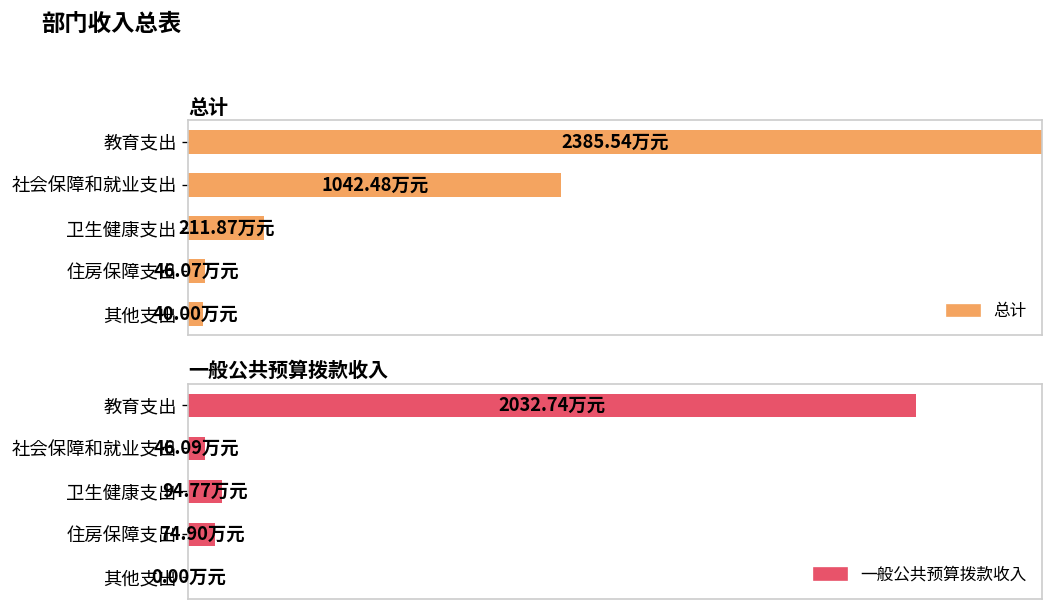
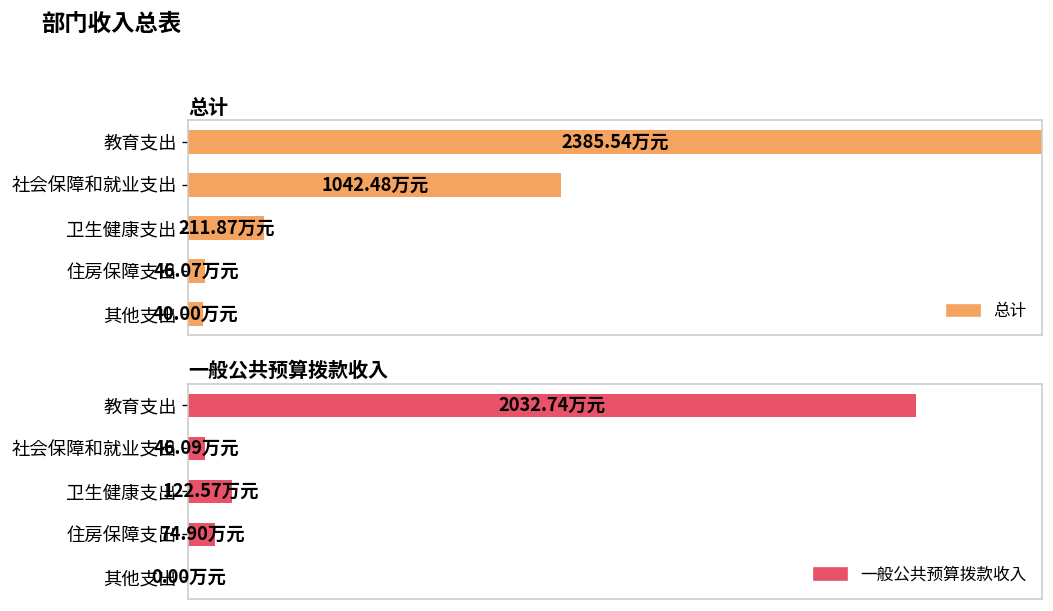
一般公共预算拨款收入, 卫生健康支出: 94.77 -> 122.57
